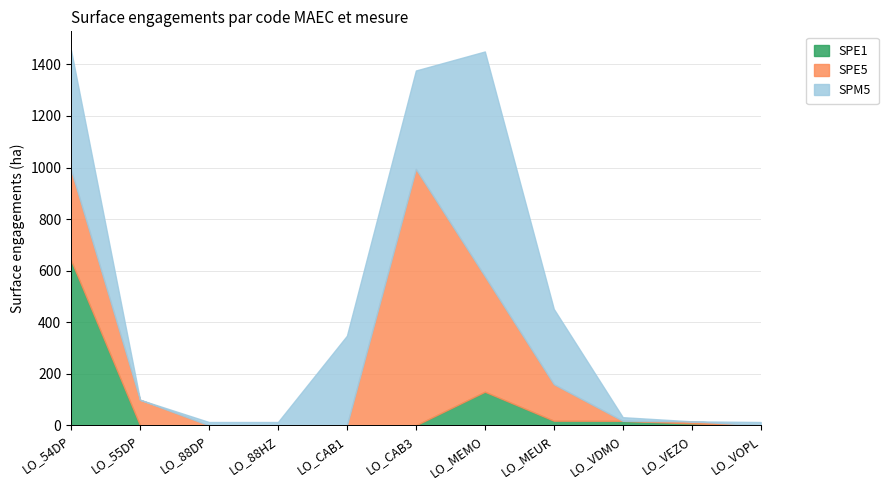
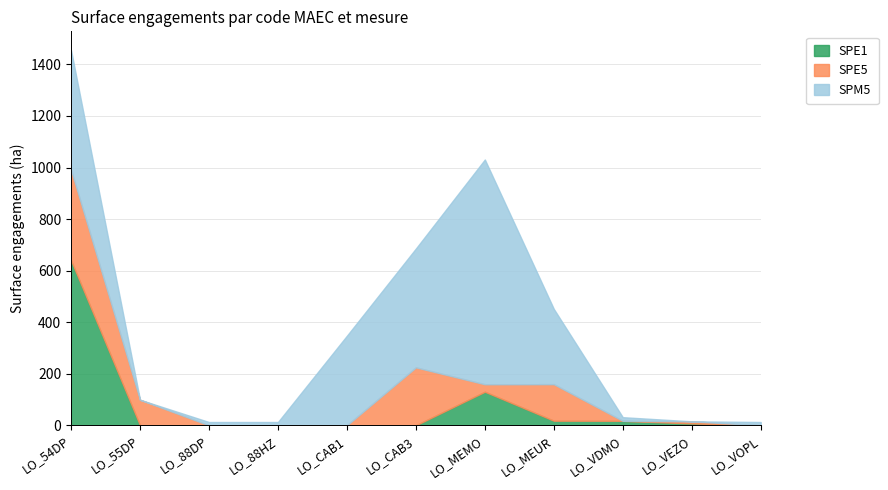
SPE5, LO_CAB3: 990 -> 220
SPM5, LO_CAB3: 380 -> 460
SPE5, LO_MEMO: 450 -> 30
